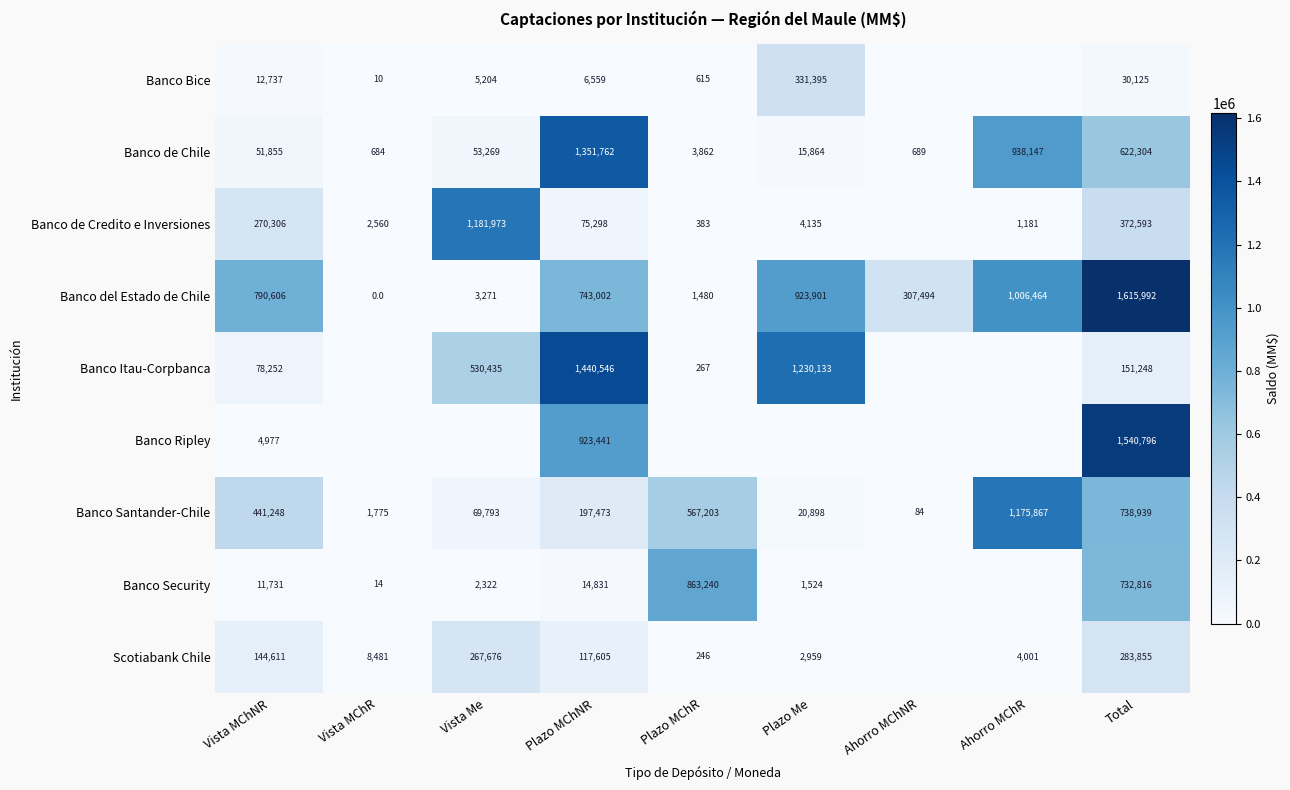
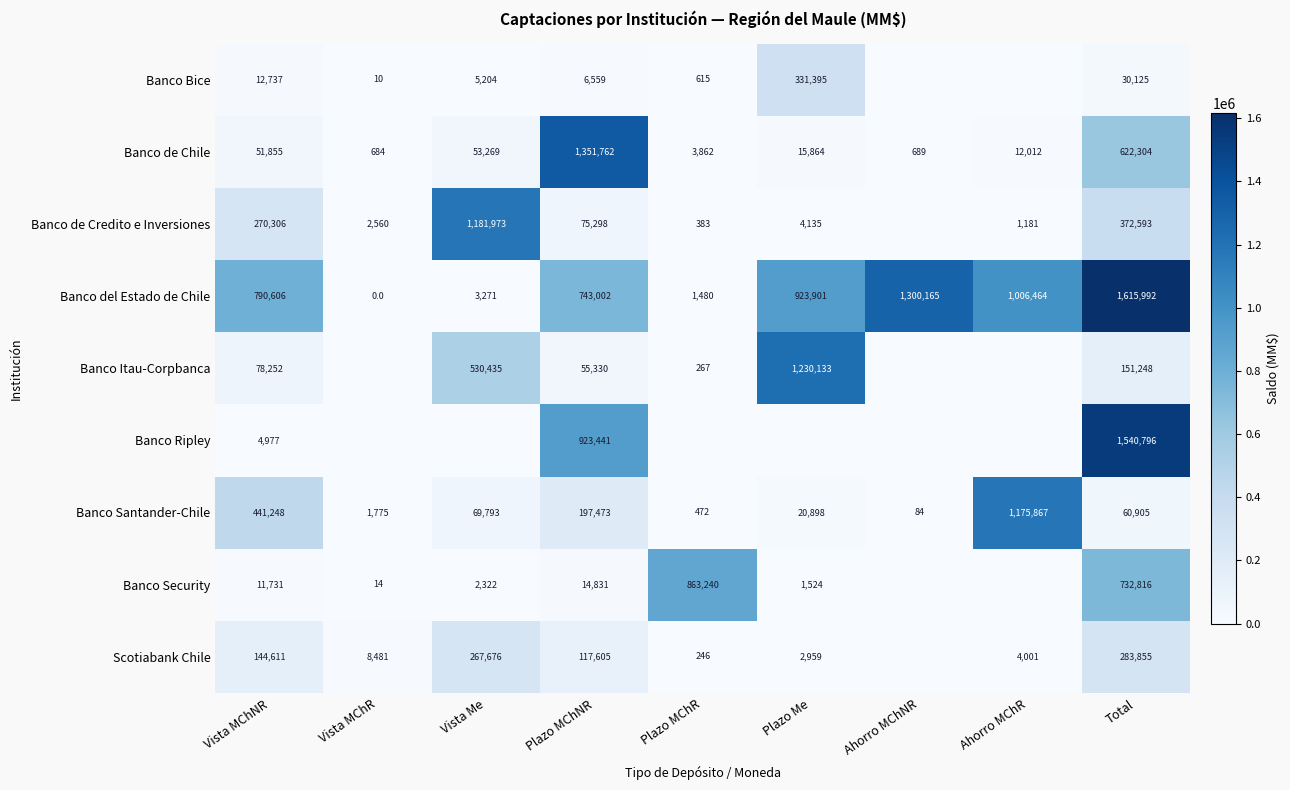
Banco de Chile, Ahorro MChR: 938,147 -> 12,012
Banco del Estado de Chile, Ahorro MChNR: 307,494 -> 1,300,165
Banco Itau-Corpbanca, Plazo MChNR: 1,440,546 -> 55,330
Banco Santander-Chile, Plazo MChR: 567,203 -> 472
Banco Santander-Chile, Total: 738,939 -> 60,905
